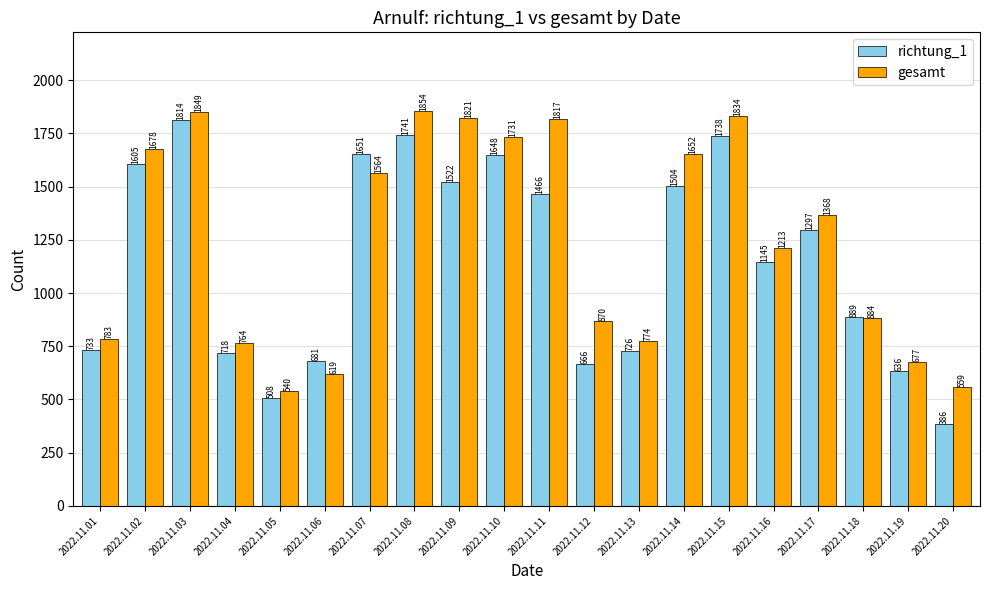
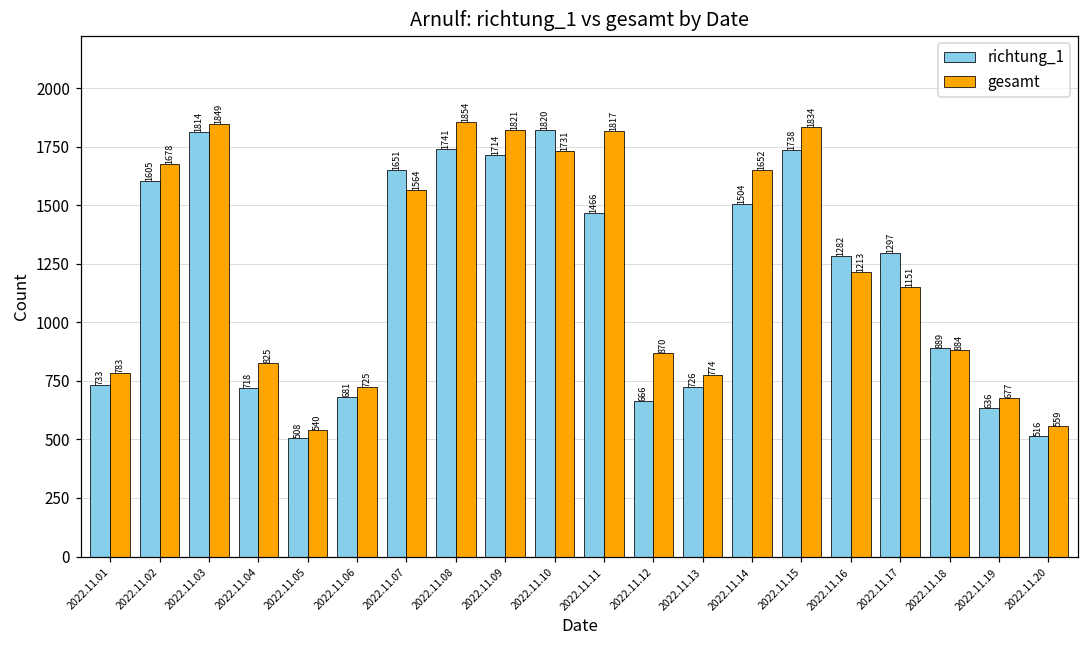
gesamt, 2022.11.04: 764 -> 825
gesamt, 2022.11.06: 619 -> 725
richtung_1, 2022.11.09: 1522 -> 1714
richtung_1, 2022.11.10: 1648 -> 1820
richtung_1, 2022.11.16: 1145 -> 1282
gesamt, 2022.11.17: 1368 -> 1151
richtung_1, 2022.11.20: 386 -> 516
